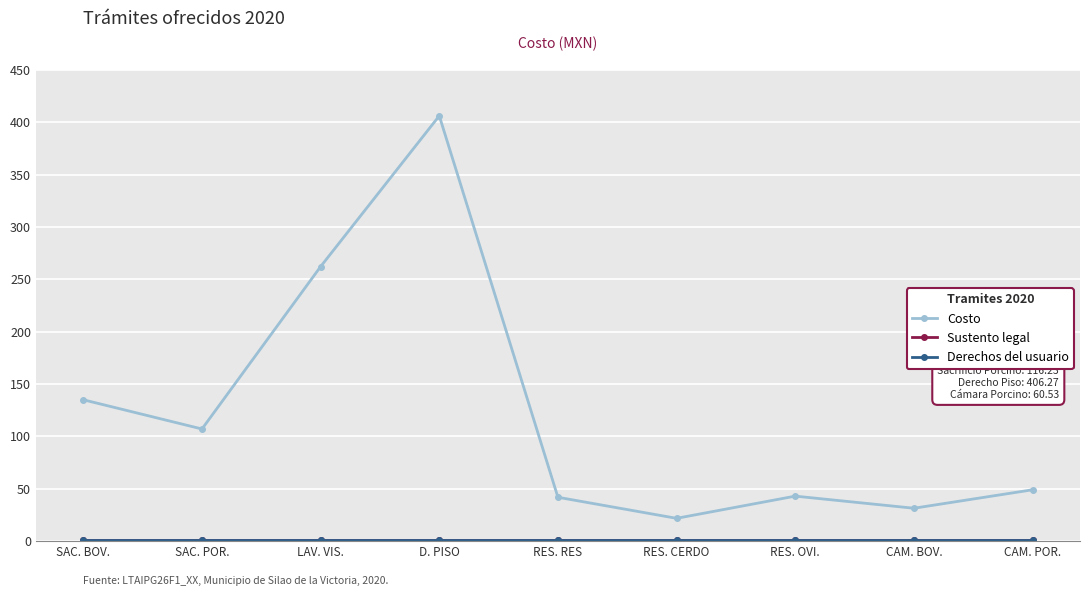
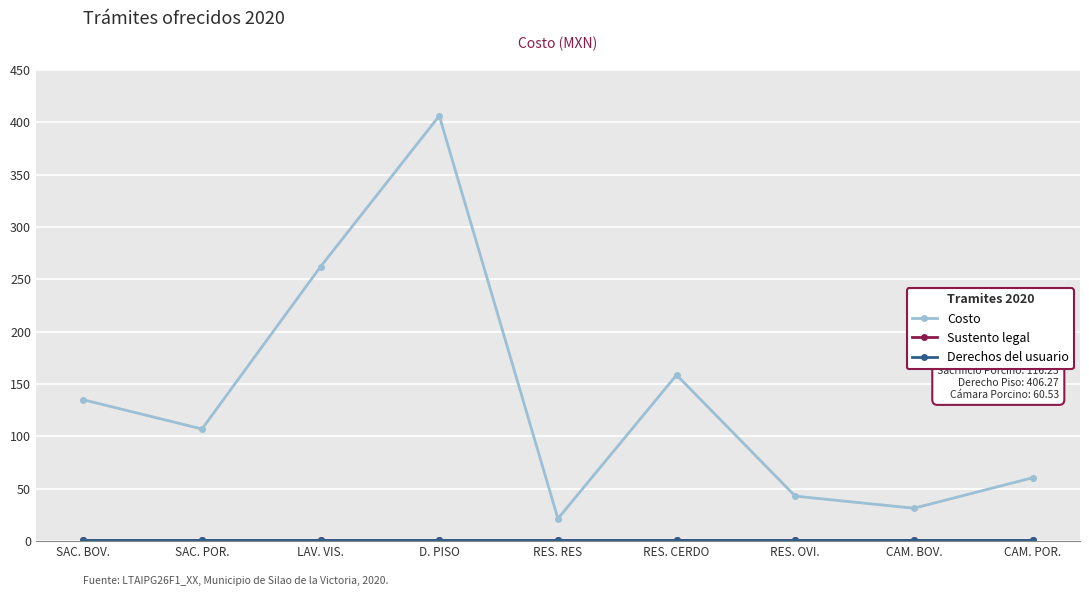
Costo, RES. RES: 42 -> 22
Costo, RES. CERDO: 22 -> 159
Costo, CAM. POR.: 49 -> 61
